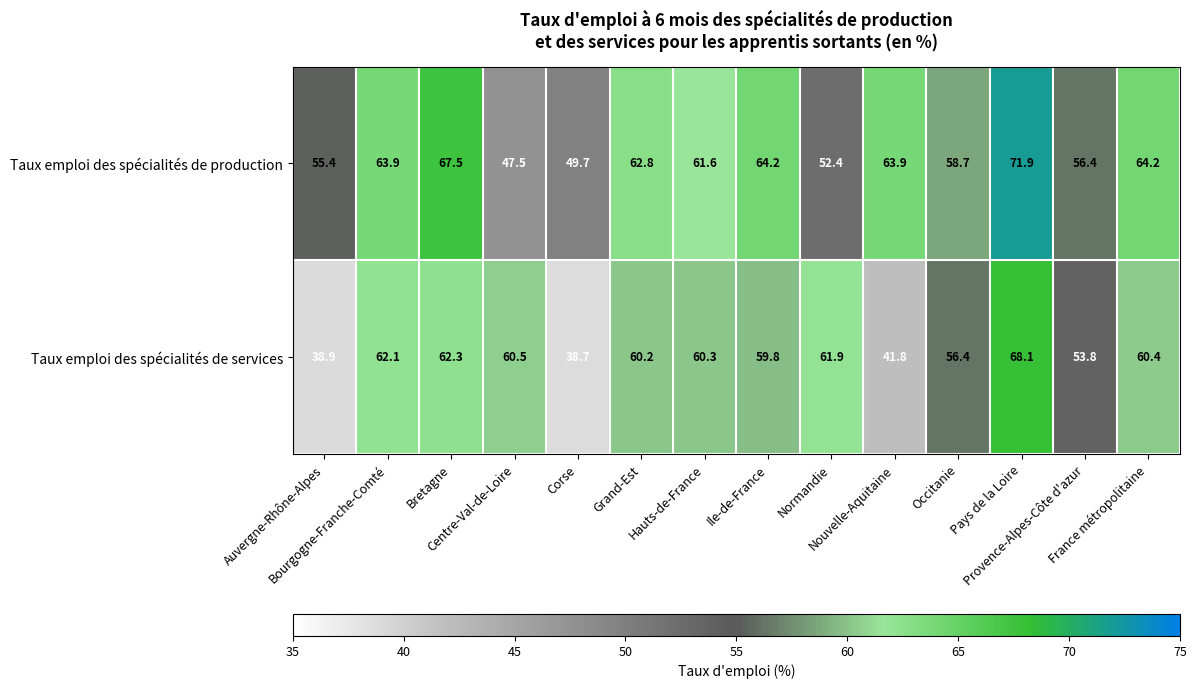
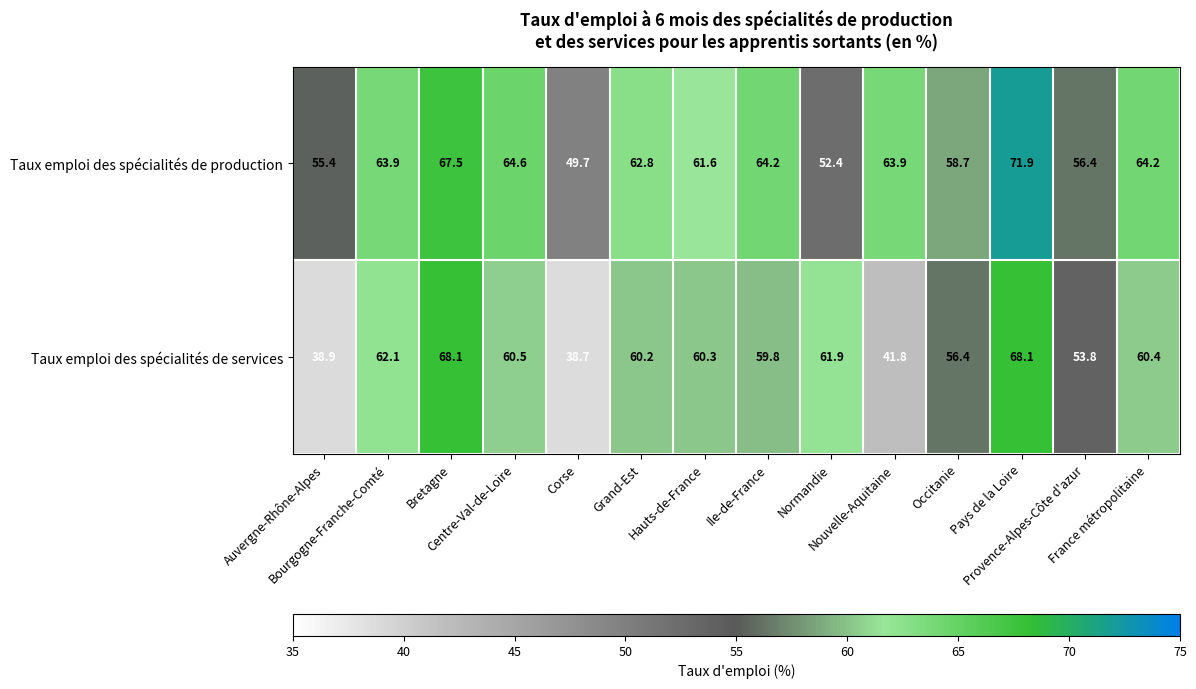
Taux emploi des spécialités de production, Centre-Val-de-Loire: 47.5 -> 64.6
Taux emploi des spécialités de services, Bretagne: 62.3 -> 68.1
